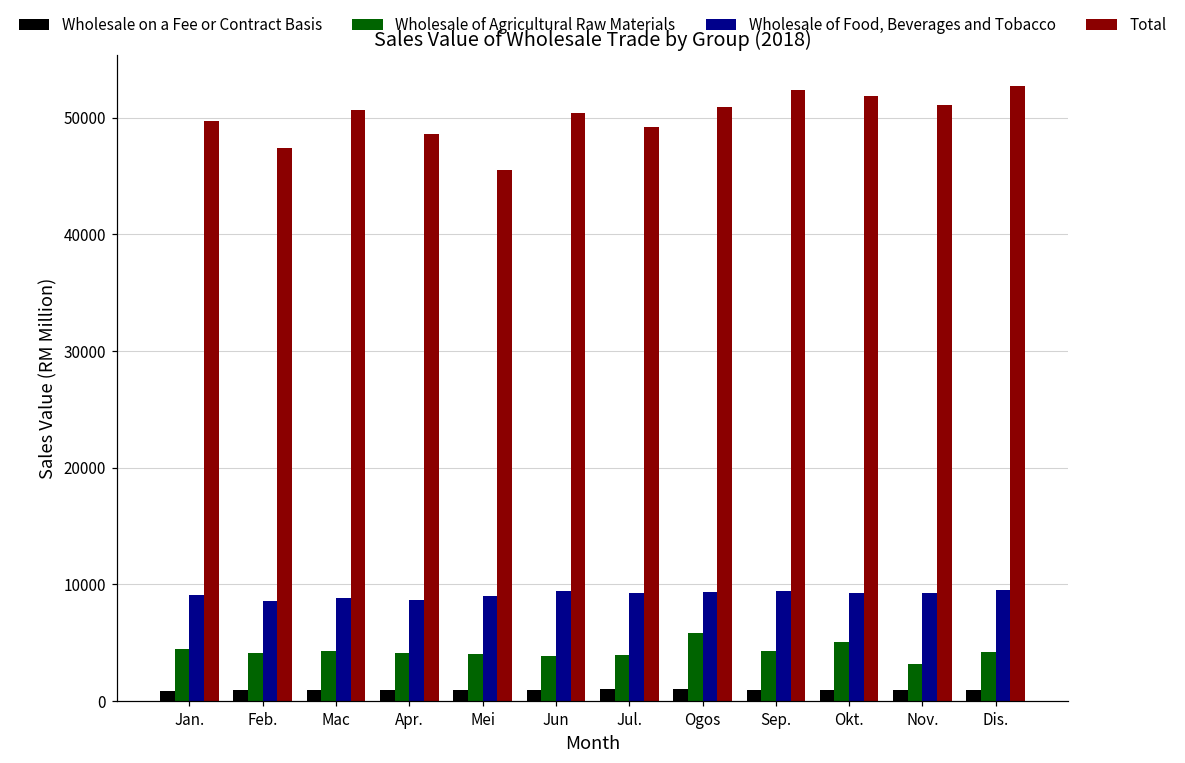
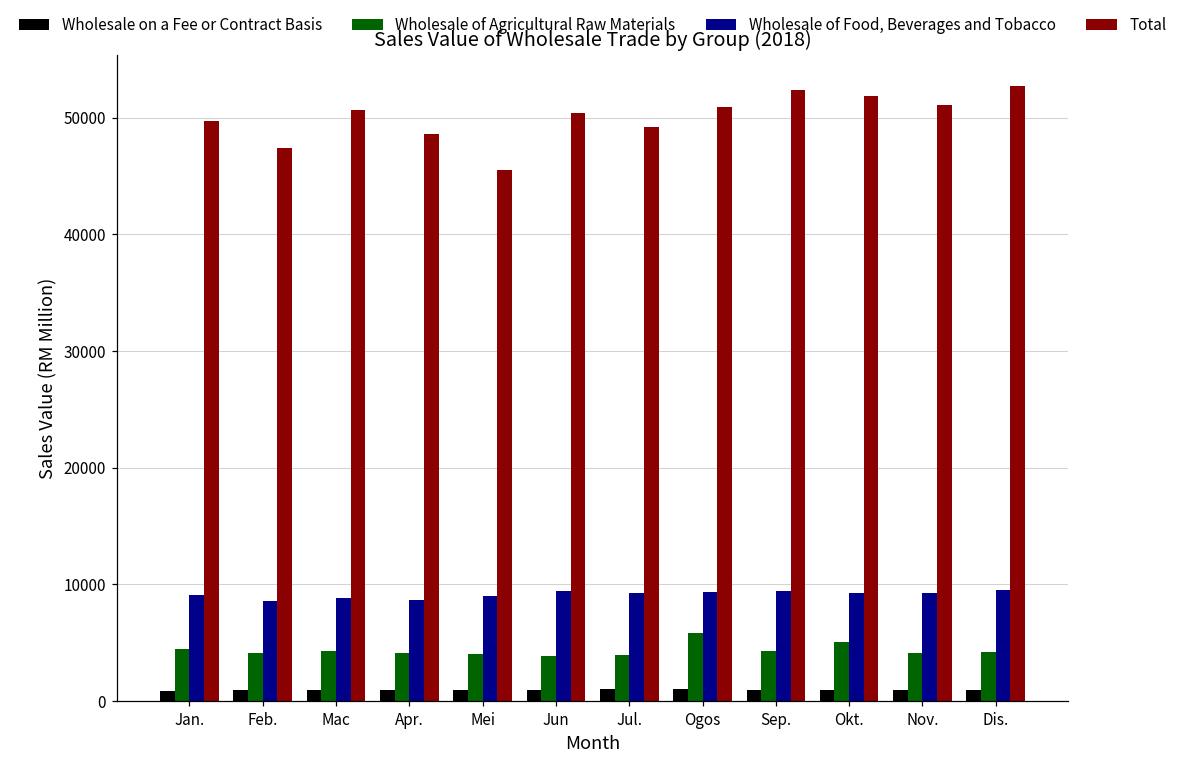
Wholesale of Agricultural Raw Materials, Nov.: 3200 -> 4100
